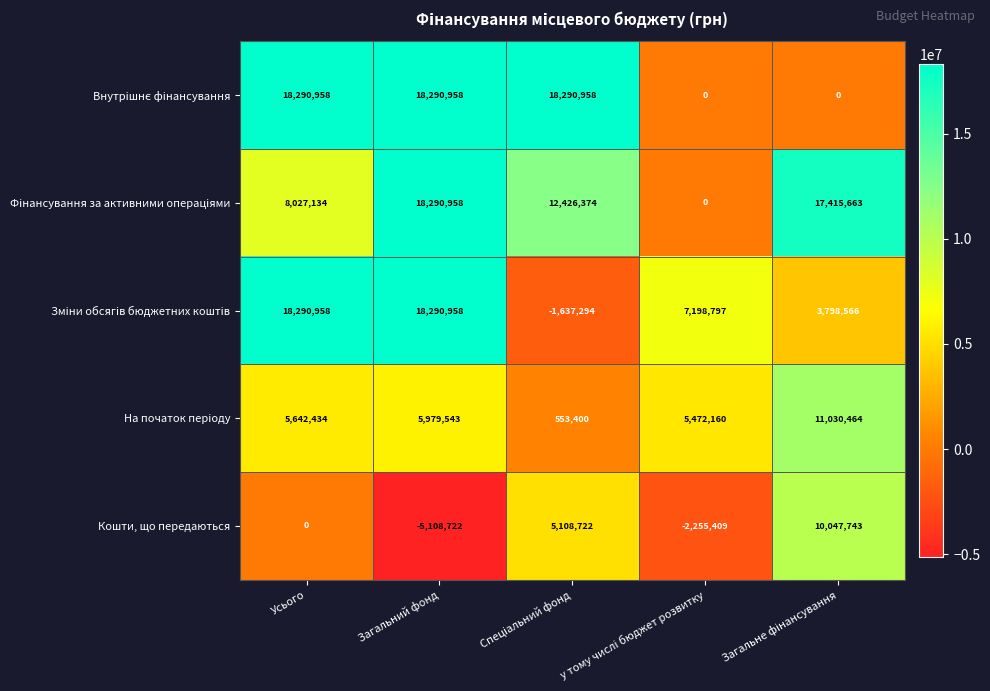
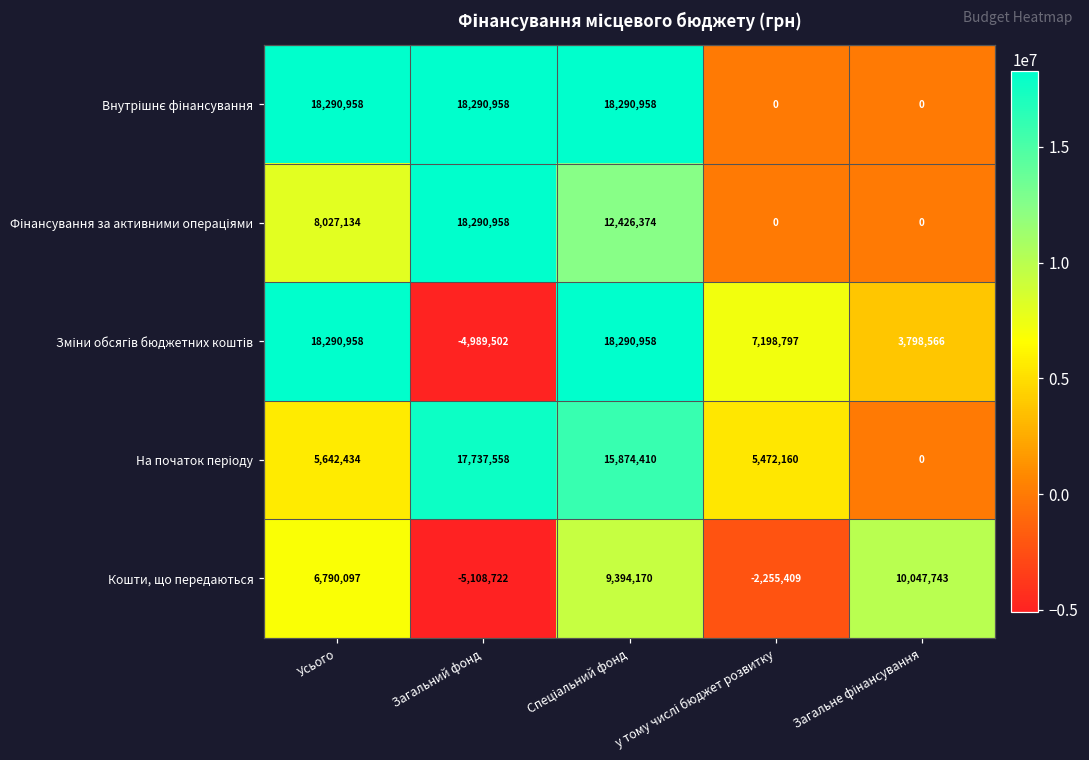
Фінансування за активними операціями, Загальне фінансування: 17,415,663 -> 0
Зміни обсягів бюджетних коштів, Загальний фонд: 18,290,958 -> -4,989,502
Зміни обсягів бюджетних коштів, Спеціальний фонд: -1,637,294 -> 18,290,958
На початок періоду, Загальний фонд: 5,979,543 -> 17,737,558
На початок періоду, Спеціальний фонд: 553,400 -> 15,874,410
На початок періоду, Загальне фінансування: 11,030,464 -> 0
Кошти, що передаються, Усього: 0 -> 6,790,097
Кошти, що передаються, Спеціальний фонд: 5,108,722 -> 9,394,170
